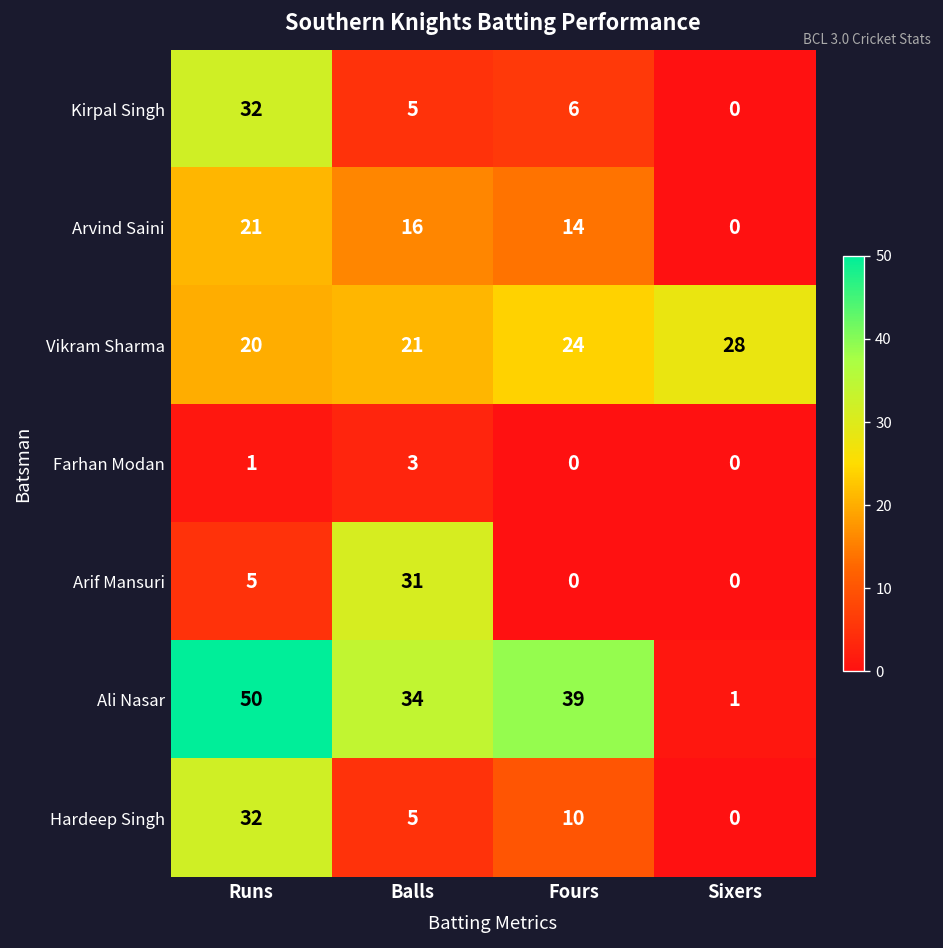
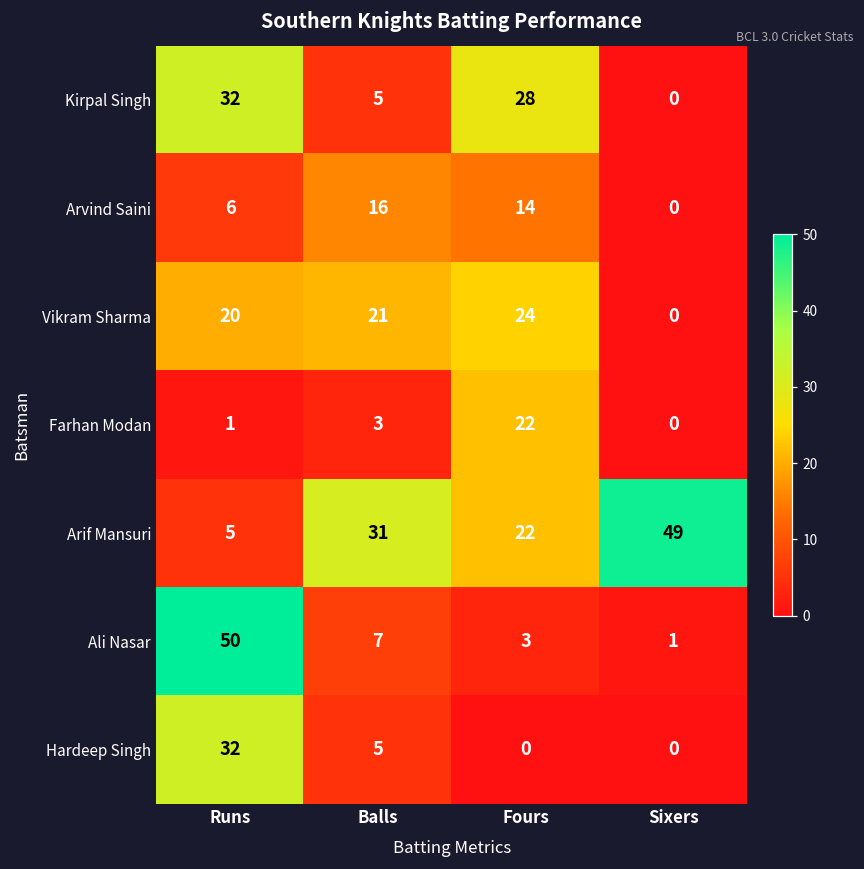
Kirpal Singh, Fours: 6 -> 28
Arvind Saini, Runs: 21 -> 6
Vikram Sharma, Sixers: 28 -> 0
Farhan Modan, Fours: 0 -> 22
Arif Mansuri, Fours: 0 -> 22
Arif Mansuri, Sixers: 0 -> 49
Ali Nasar, Balls: 34 -> 7
Ali Nasar, Fours: 39 -> 3
Hardeep Singh, Fours: 10 -> 0
